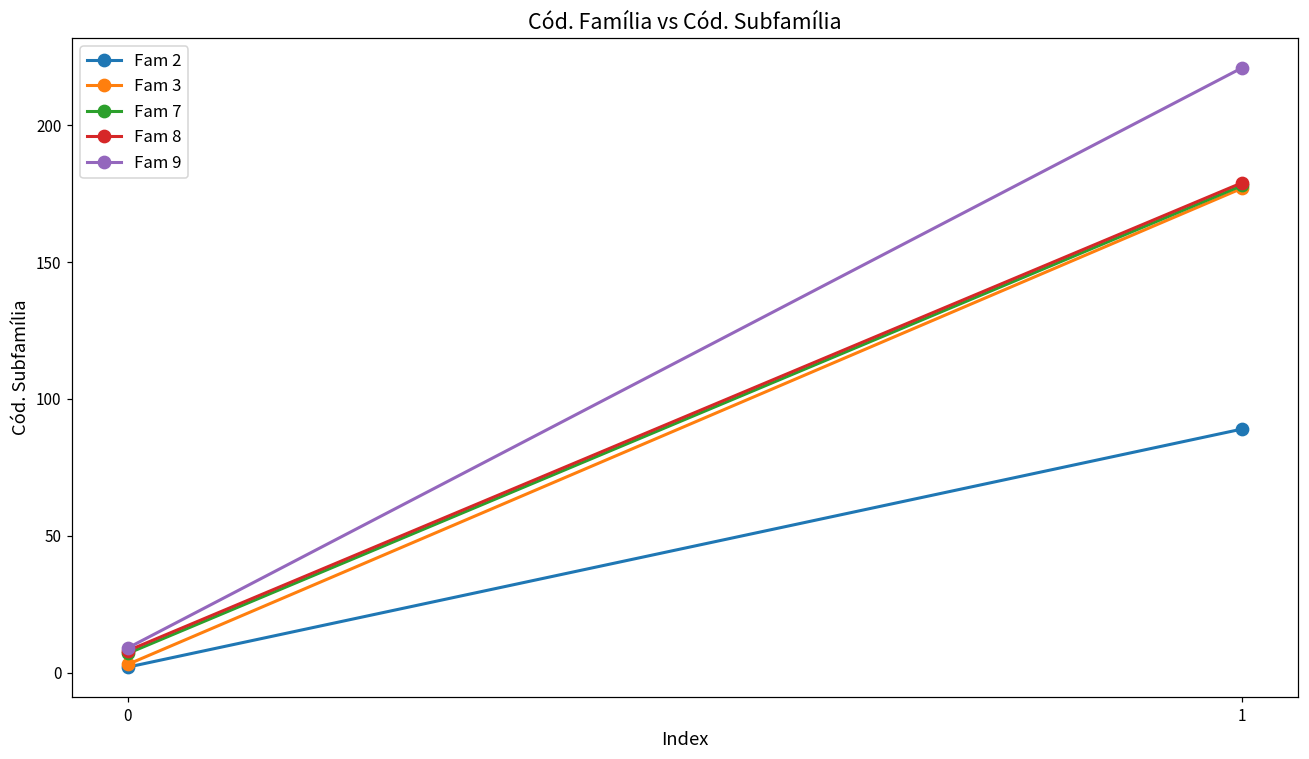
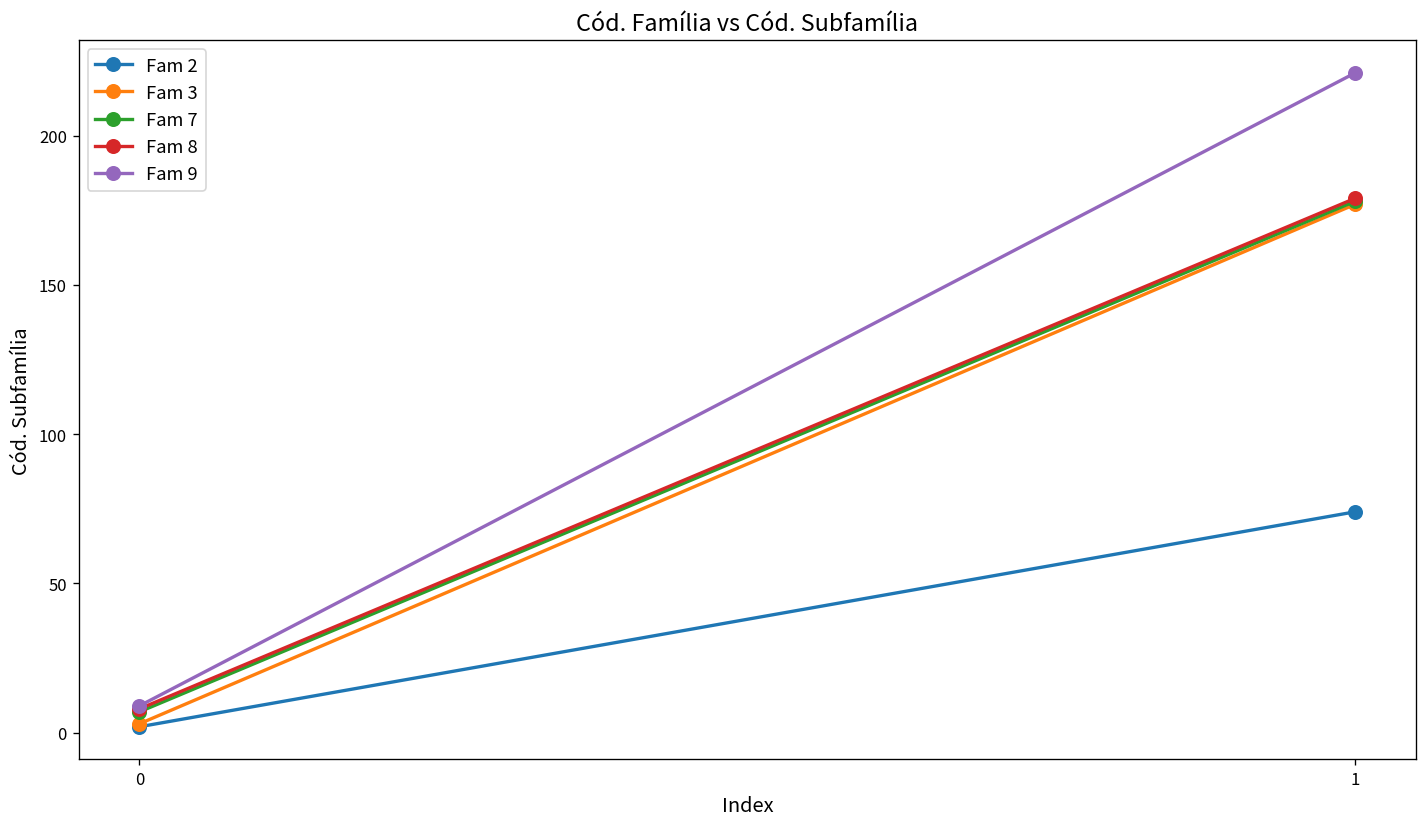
Fam 2, 1: 89 -> 74
